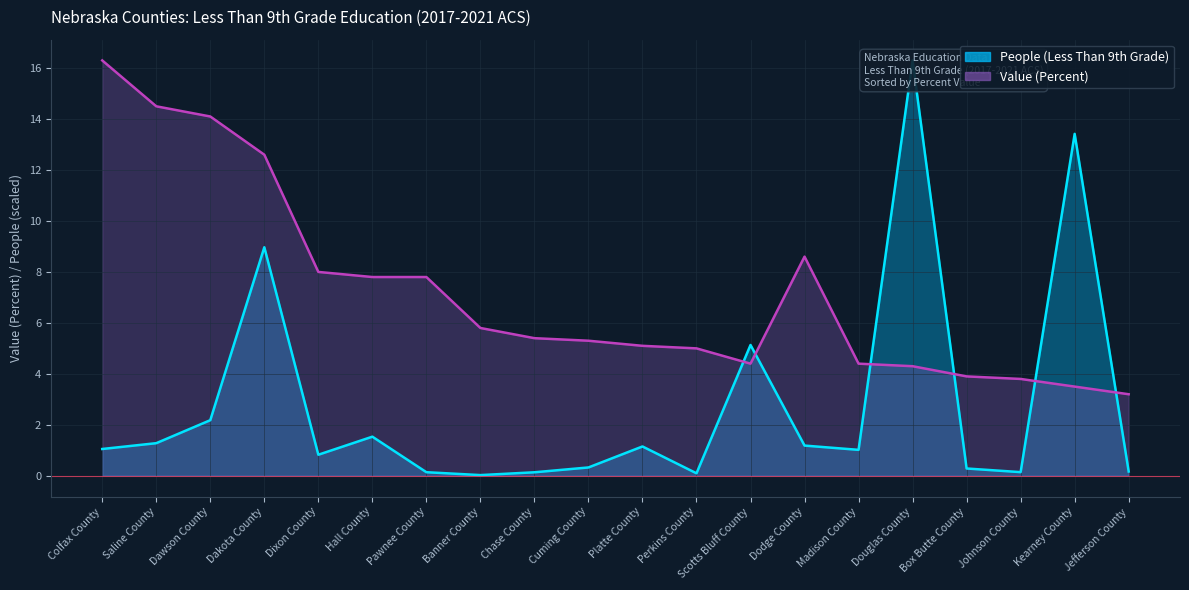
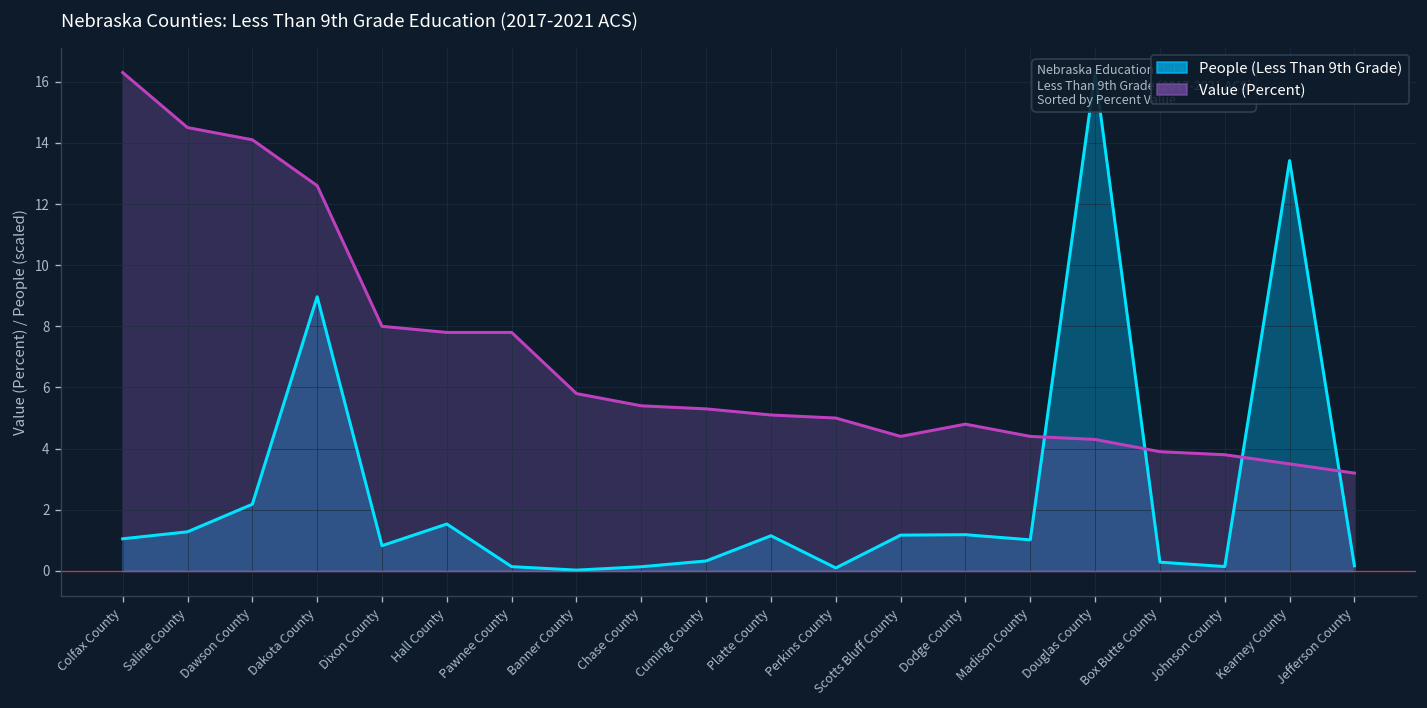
People (Less Than 9th Grade), Scotts Bluff County: 5.1 -> 1.2
Value (Percent), Dodge County: 8.6 -> 4.8
